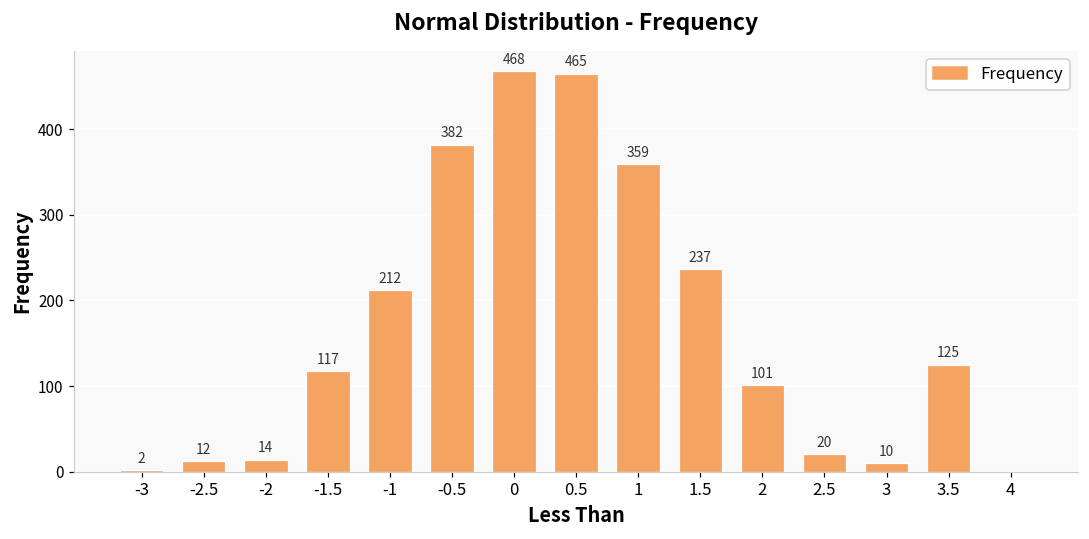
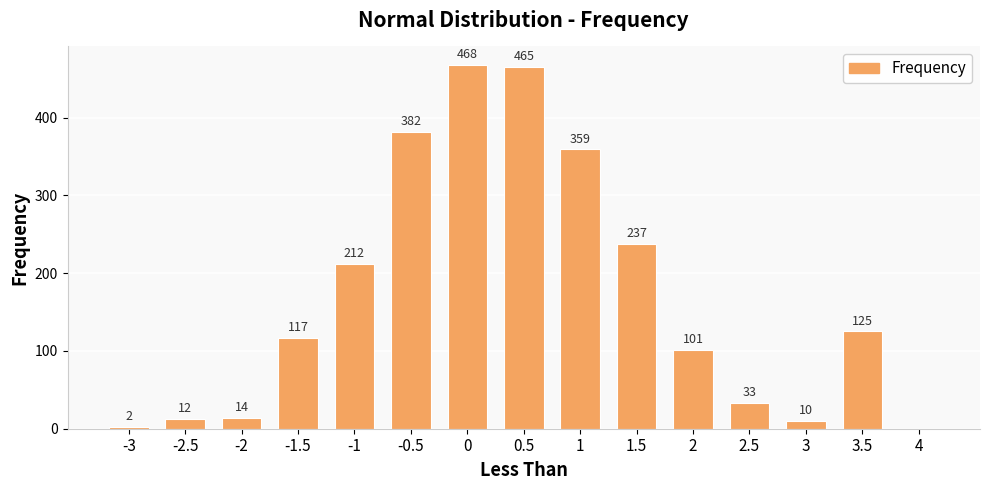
2.5: 20 -> 33
